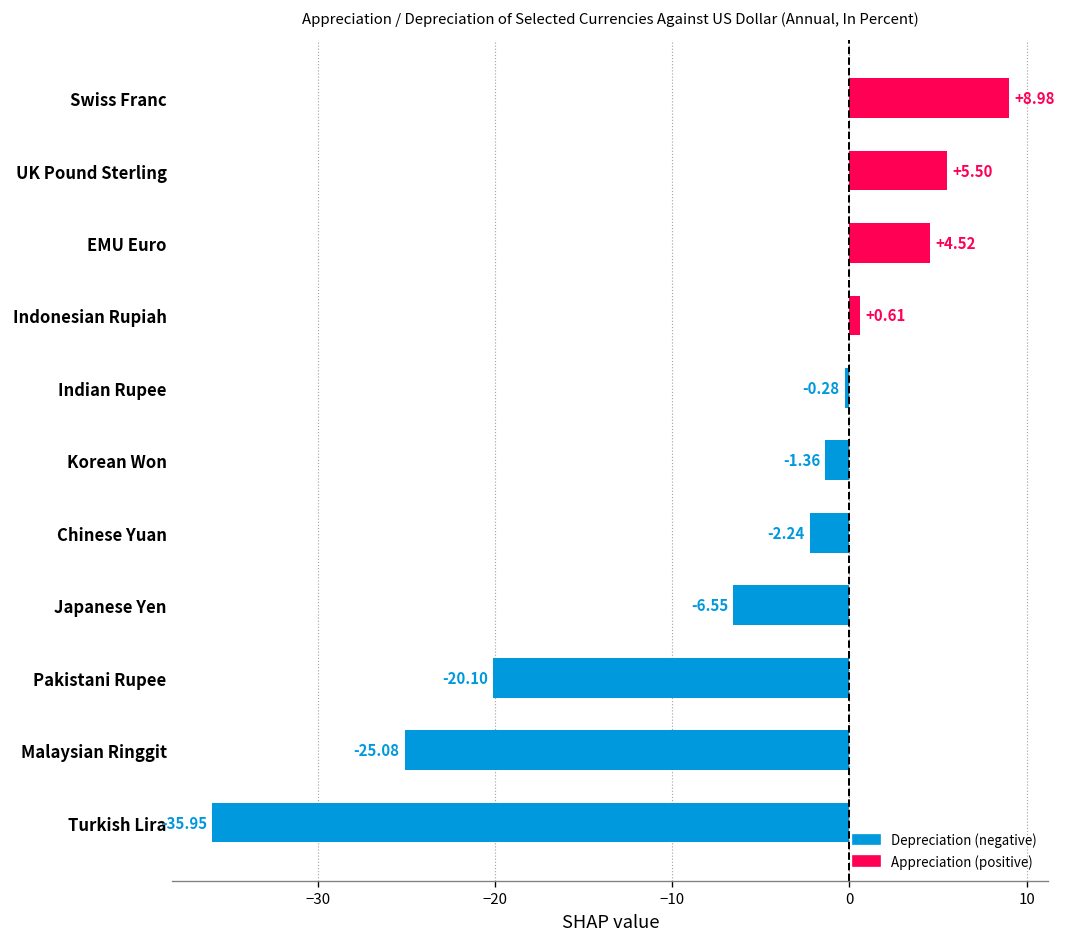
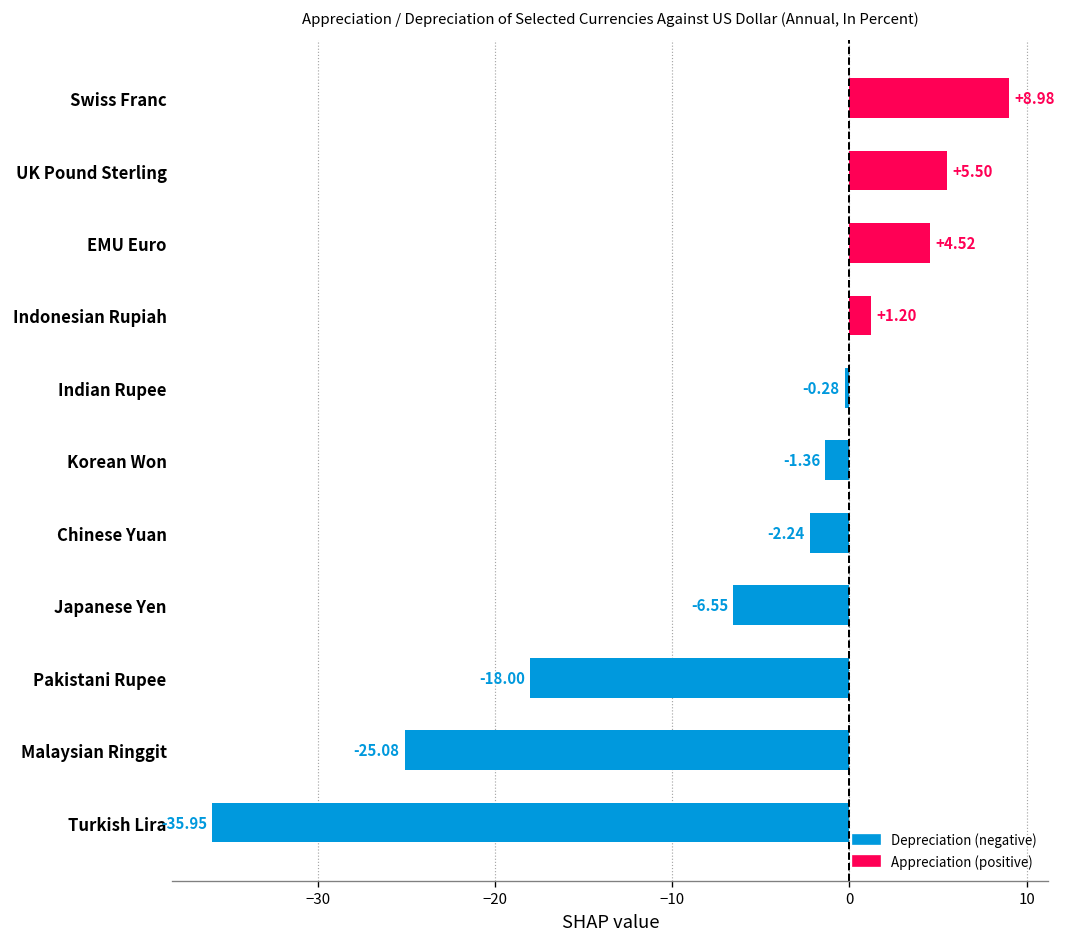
Indonesian Rupiah: +0.61 -> +1.20
Pakistani Rupee: -20.10 -> -18.00
